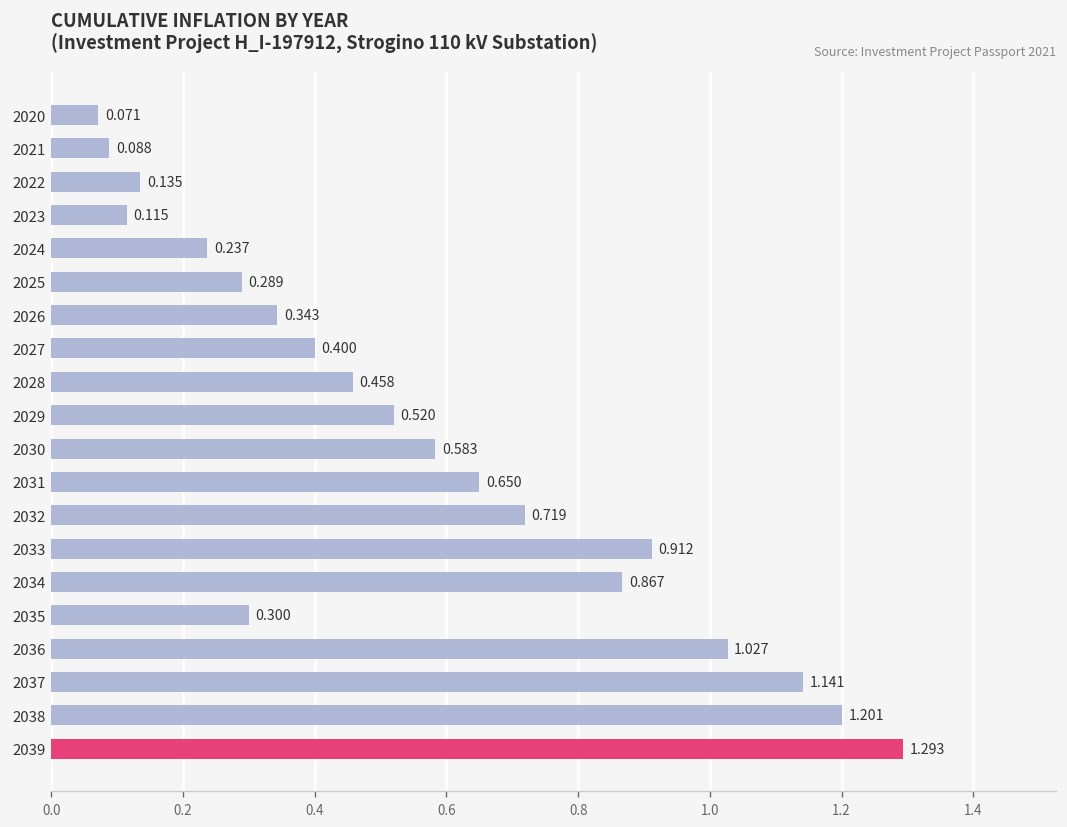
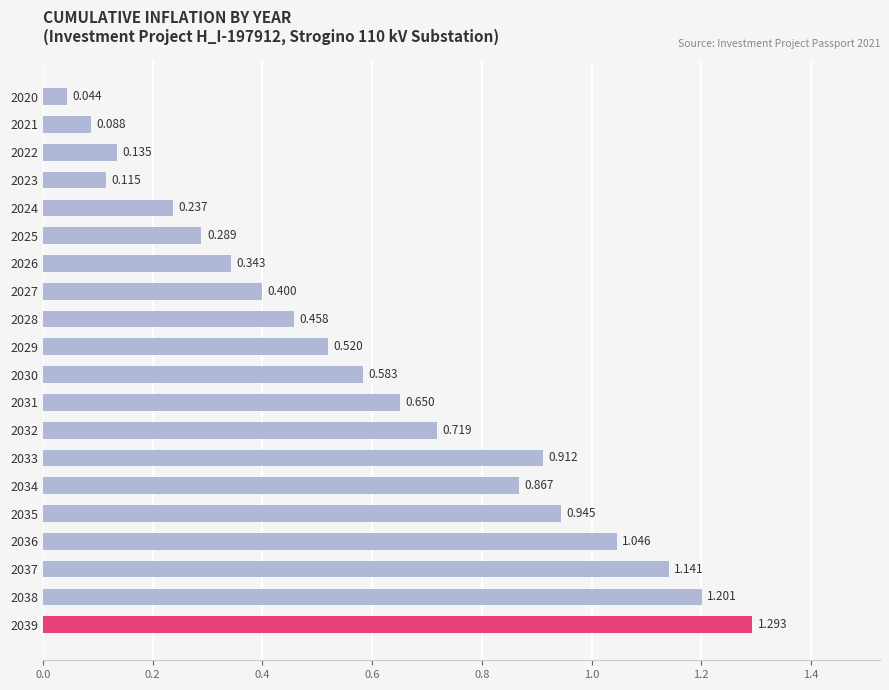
2020: 0.071 -> 0.044
2035: 0.300 -> 0.945
2036: 1.027 -> 1.046
